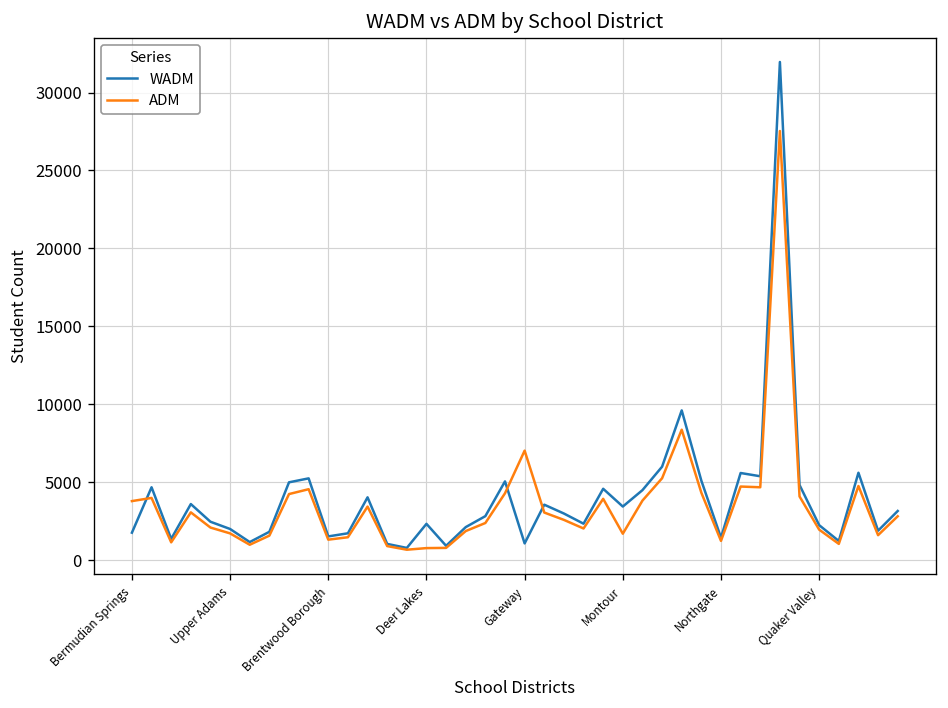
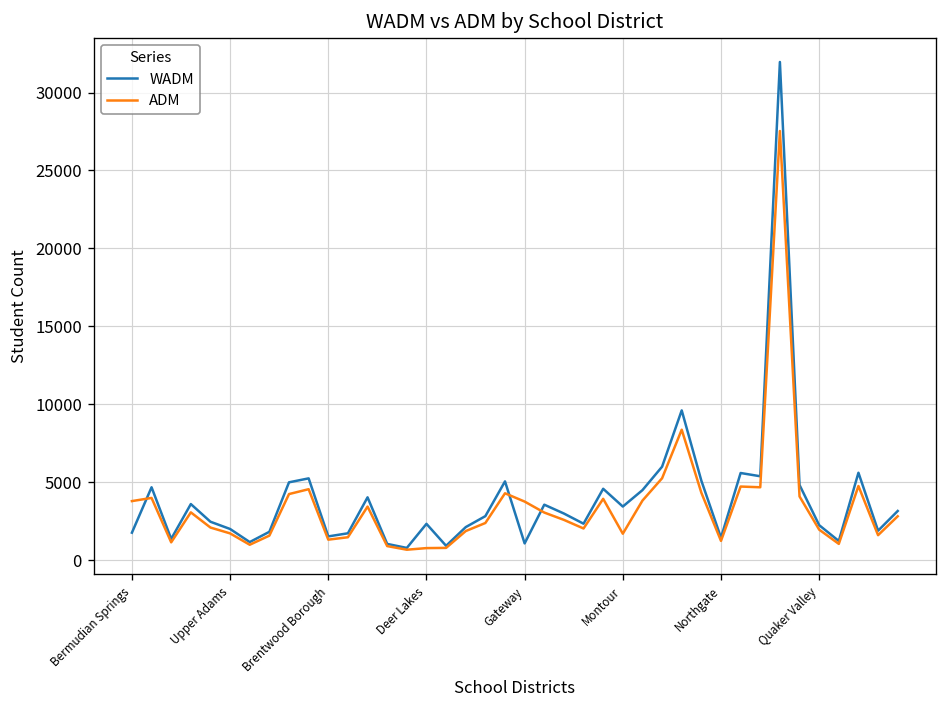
ADM, Gateway: 7000 -> 3800
